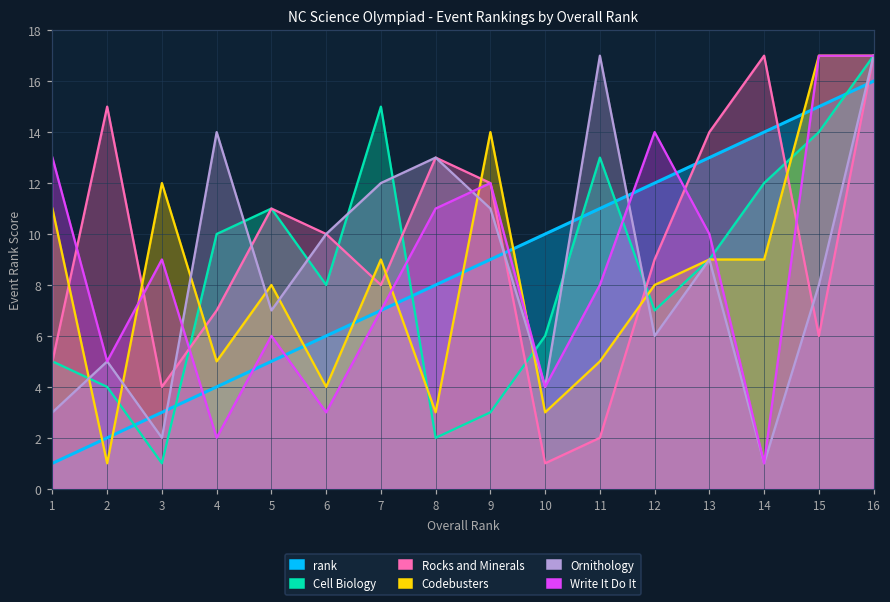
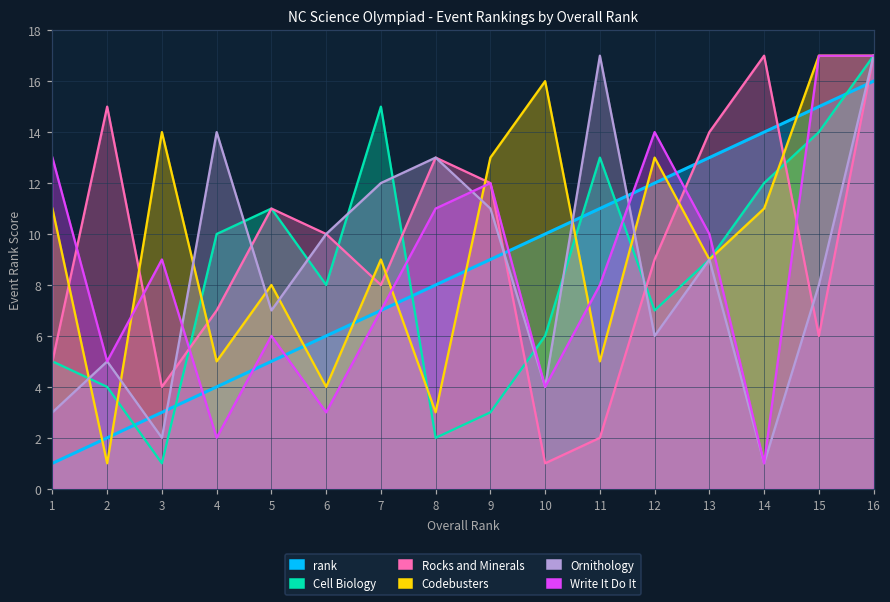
Codebusters, 3: 12 -> 14
Codebusters, 9: 14 -> 13
Codebusters, 10: 3 -> 16
Codebusters, 12: 8 -> 13
Codebusters, 14: 9 -> 11
